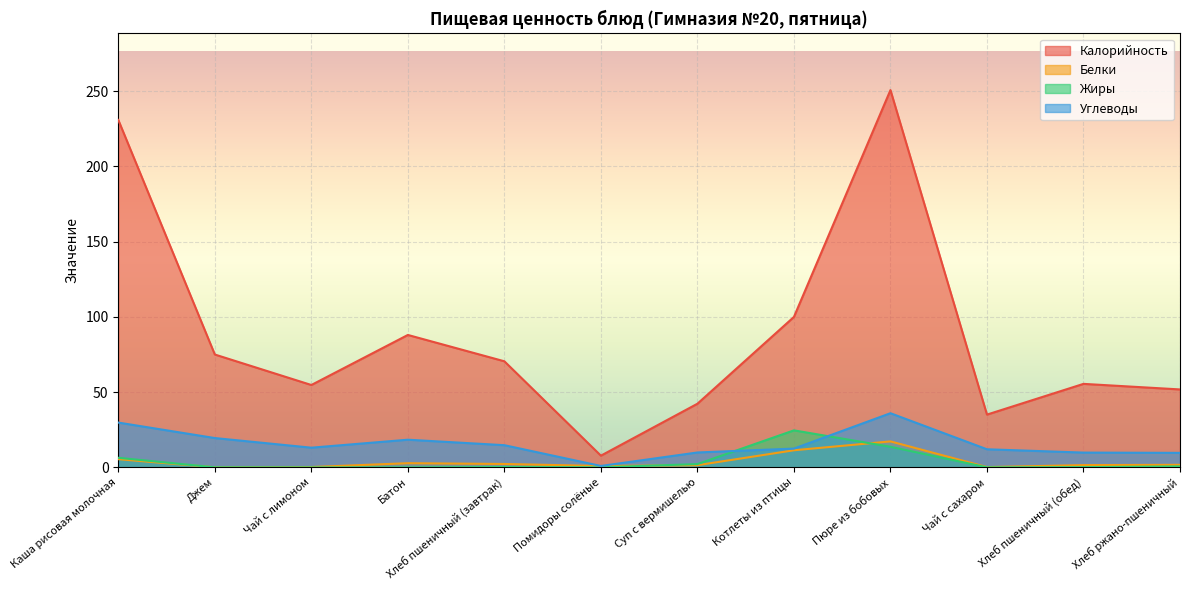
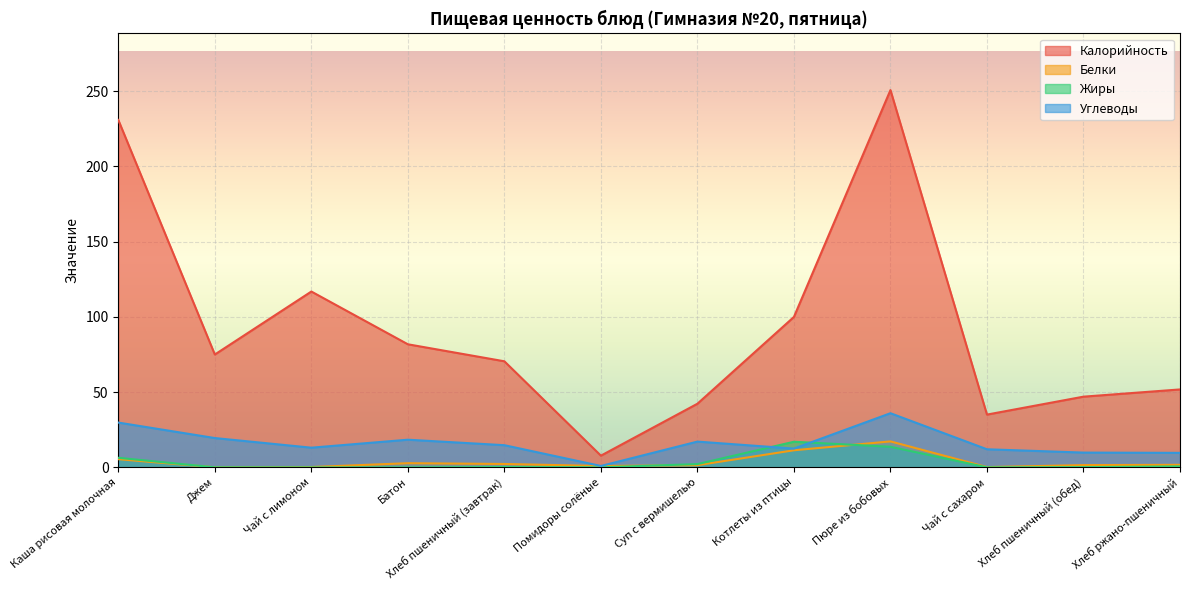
Калорийность, Чай с лимоном: 55 -> 117
Калорийность, Батон: 88 -> 82
Углеводы, Суп с вермишелью: 10 -> 17
Жиры, Котлеты из птицы: 25 -> 17
Калорийность, Хлеб пшеничный (обед): 56 -> 47
